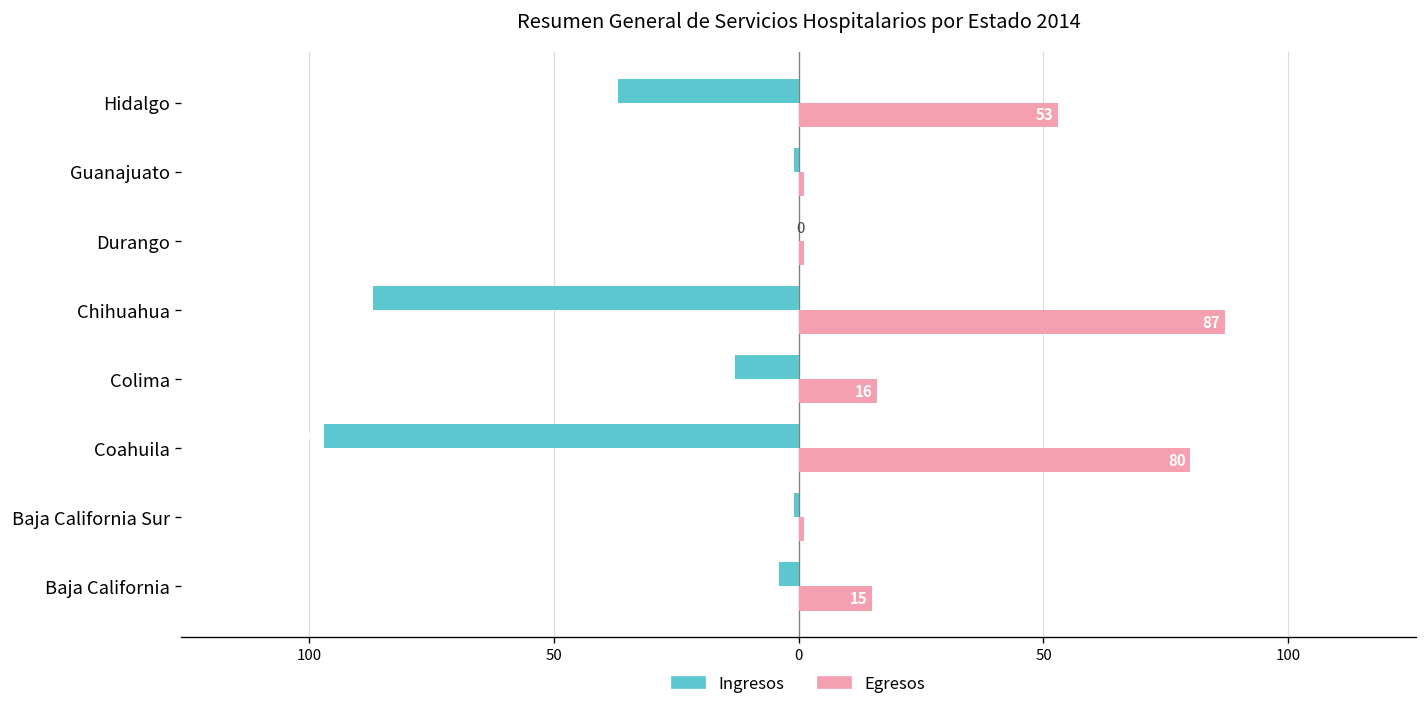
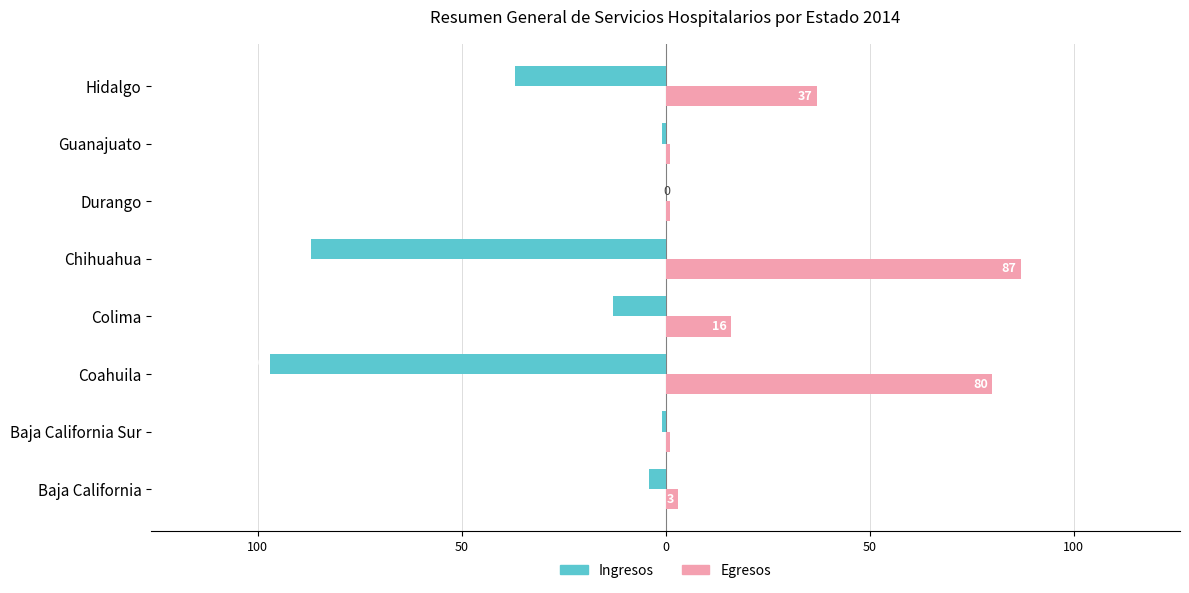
Egresos, Hidalgo: 53 -> 37
Egresos, Baja California: 15 -> 3
